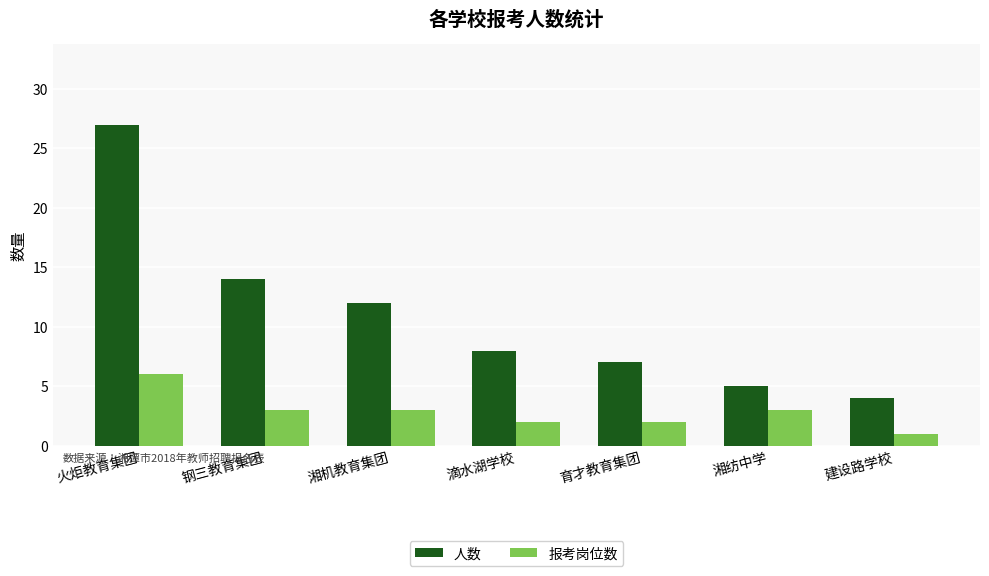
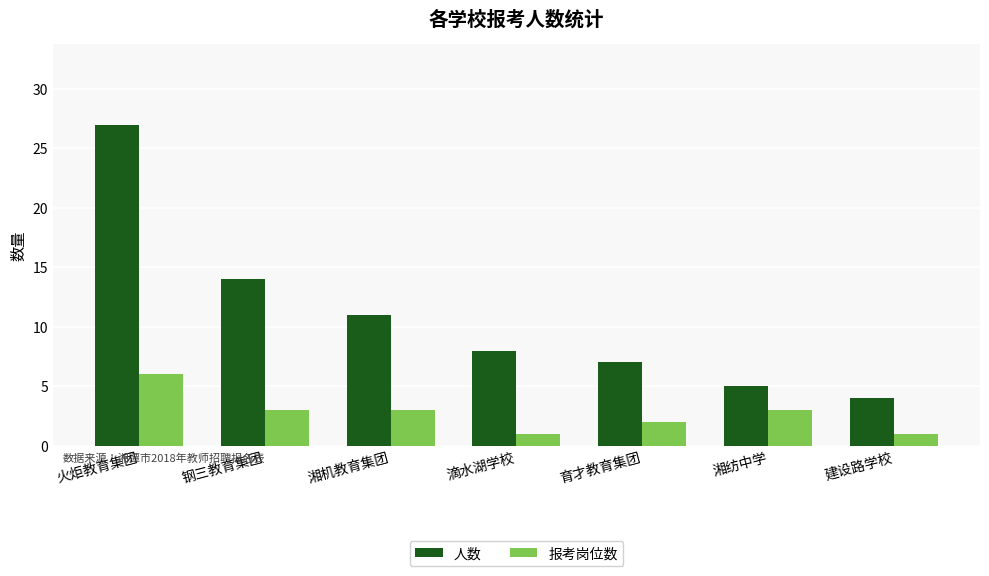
人数, 湘机教育集团: 12 -> 11
报考岗位数, 滴水湖学校: 2 -> 1
